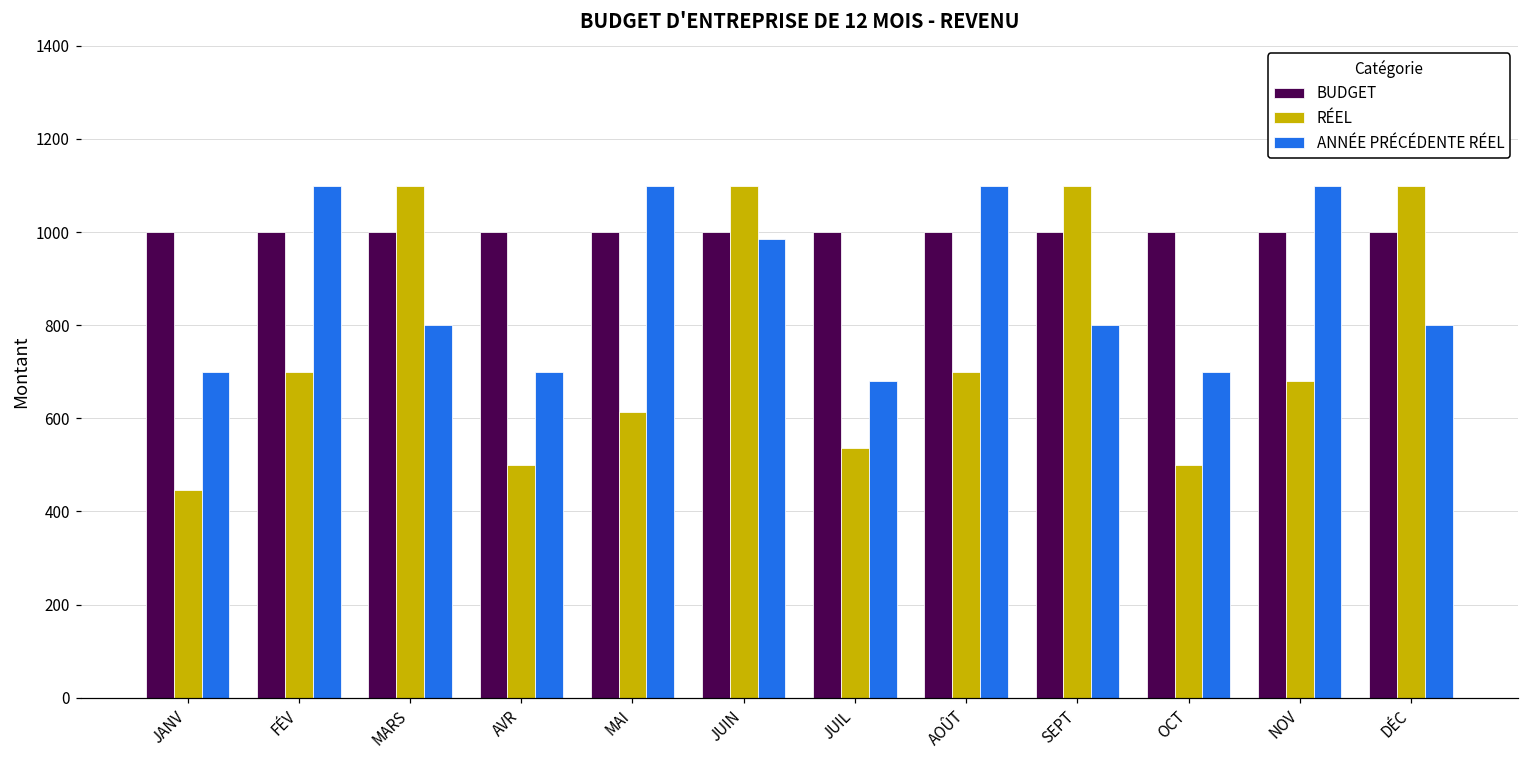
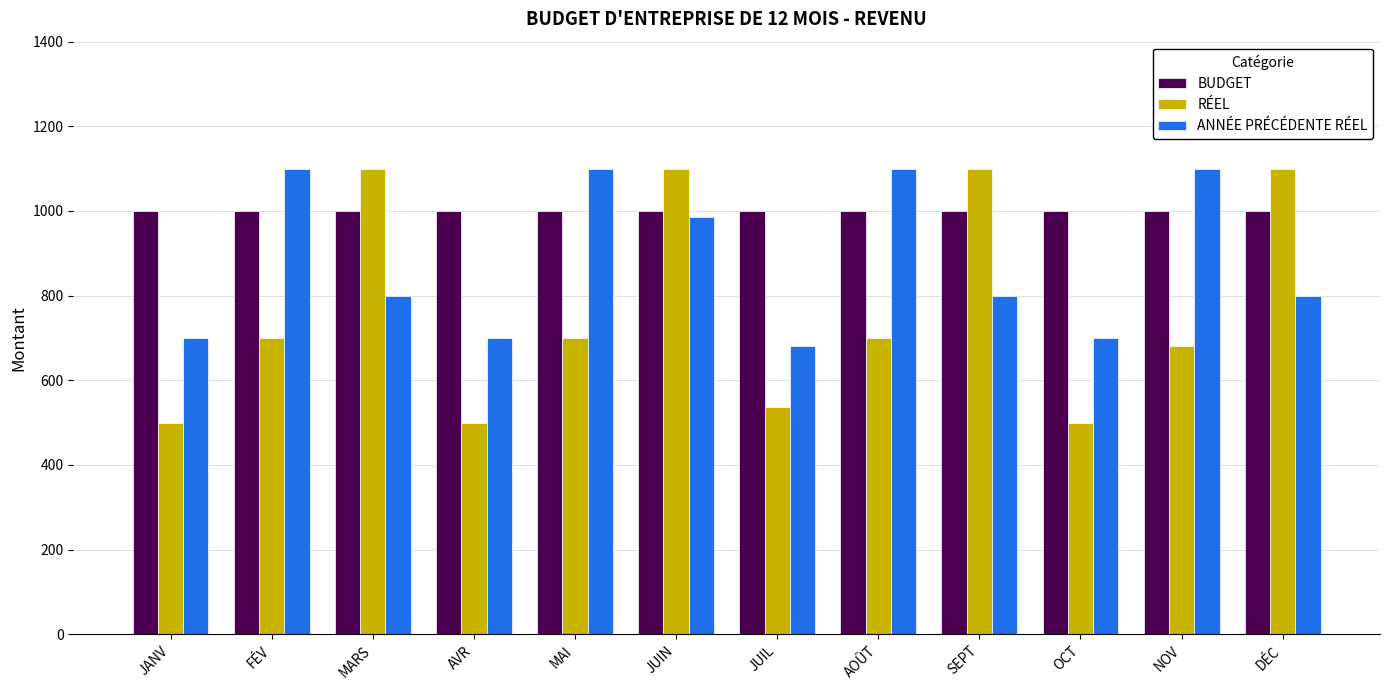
RÉEL, JANV: 450 -> 500
RÉEL, MAI: 610 -> 700
